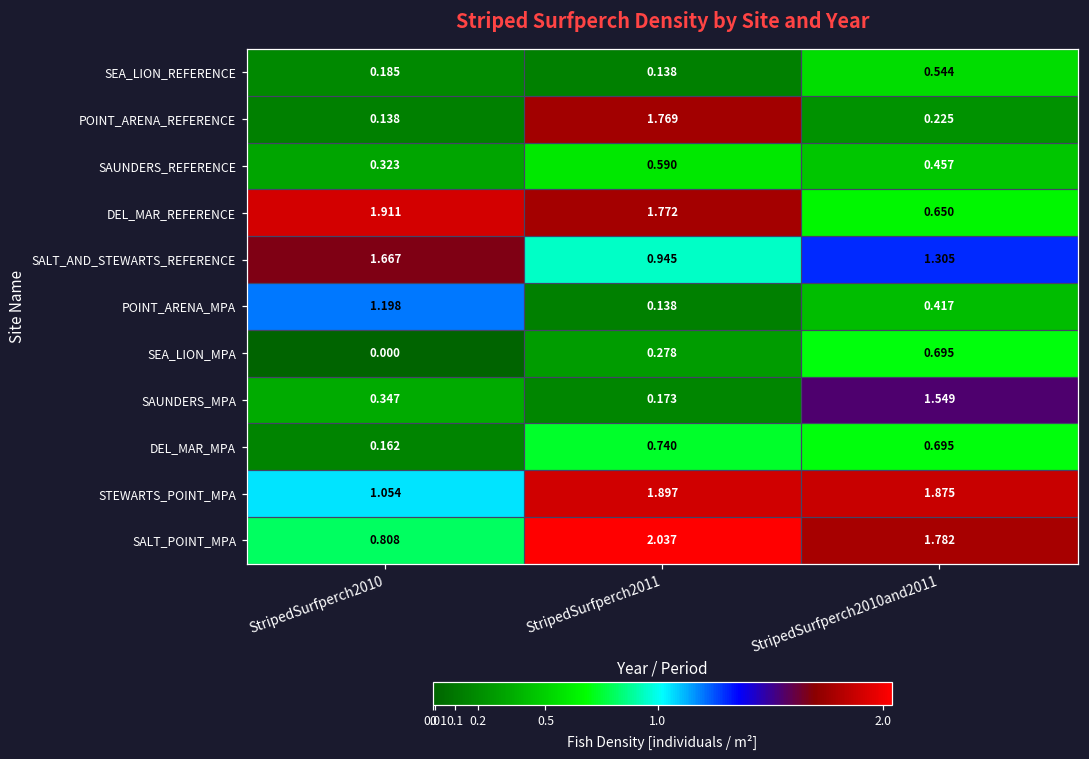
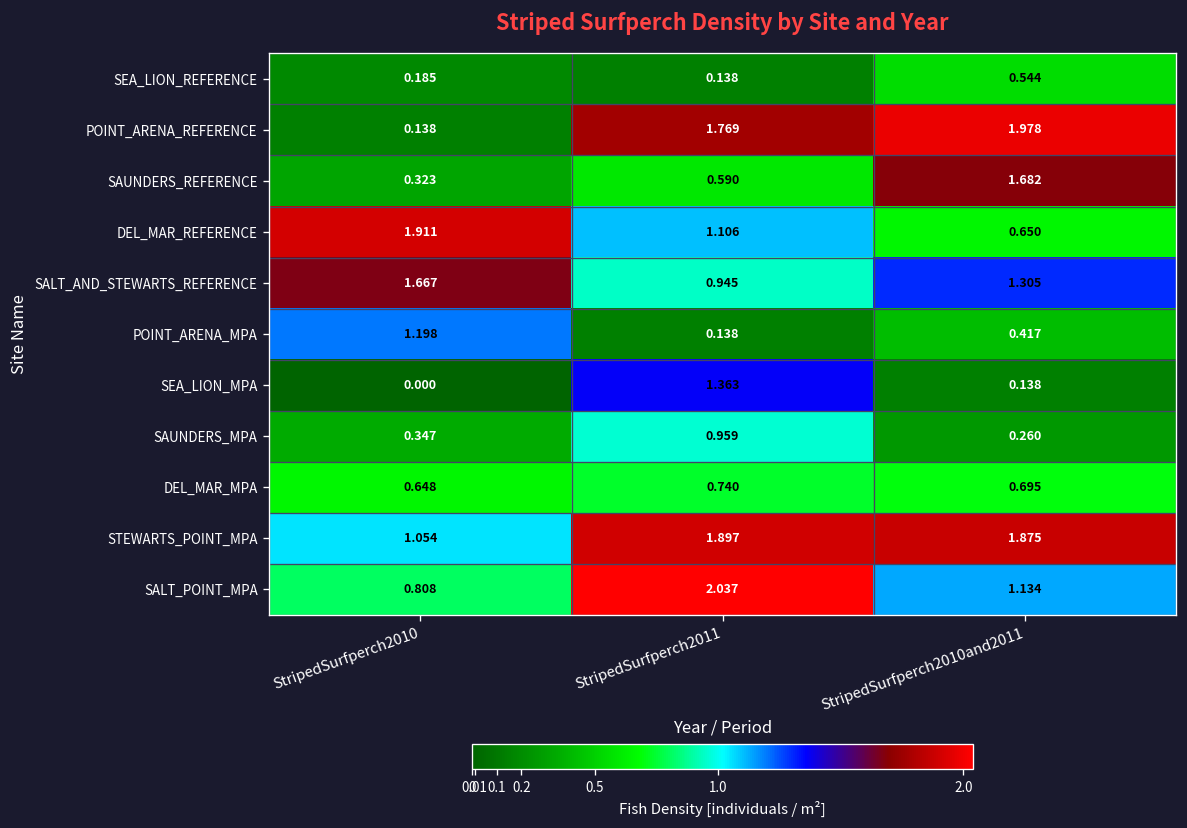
POINT_ARENA_REFERENCE, StripedSurfperch2010and2011: 0.225 -> 1.978
SAUNDERS_REFERENCE, StripedSurfperch2010and2011: 0.457 -> 1.682
DEL_MAR_REFERENCE, StripedSurfperch2011: 1.772 -> 1.106
SEA_LION_MPA, StripedSurfperch2011: 0.278 -> 1.363
SEA_LION_MPA, StripedSurfperch2010and2011: 0.695 -> 0.138
SAUNDERS_MPA, StripedSurfperch2011: 0.173 -> 0.959
SAUNDERS_MPA, StripedSurfperch2010and2011: 1.549 -> 0.260
DEL_MAR_MPA, StripedSurfperch2010: 0.162 -> 0.648
SALT_POINT_MPA, StripedSurfperch2010and2011: 1.782 -> 1.134
